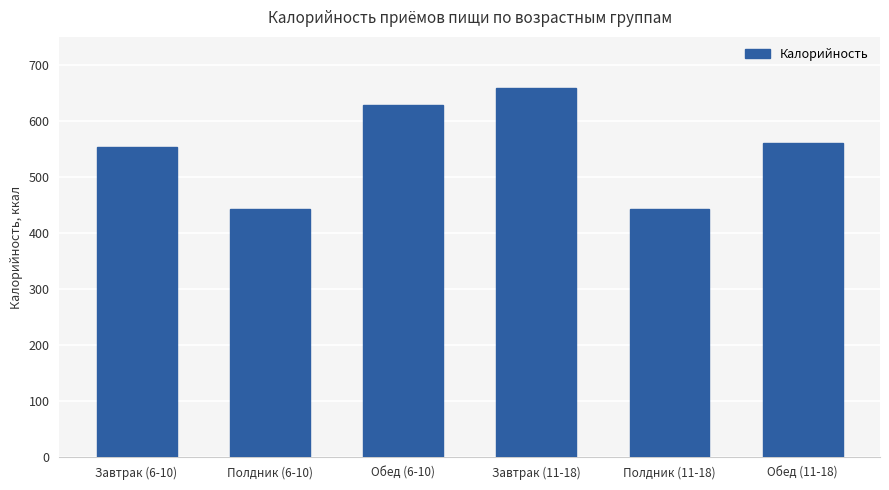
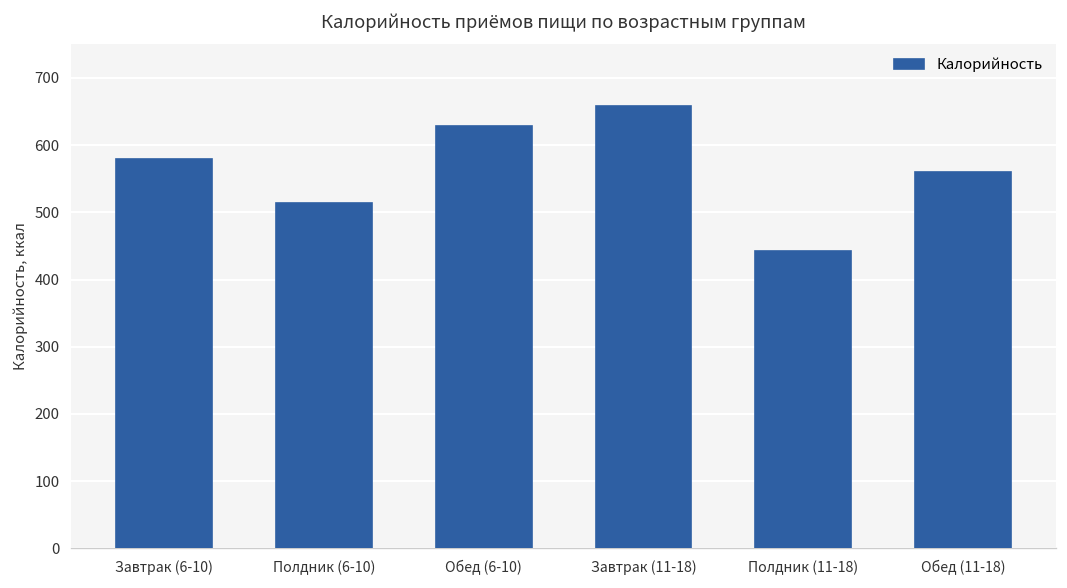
Завтрак (6-10): 550 -> 580
Полдник (6-10): 440 -> 510
